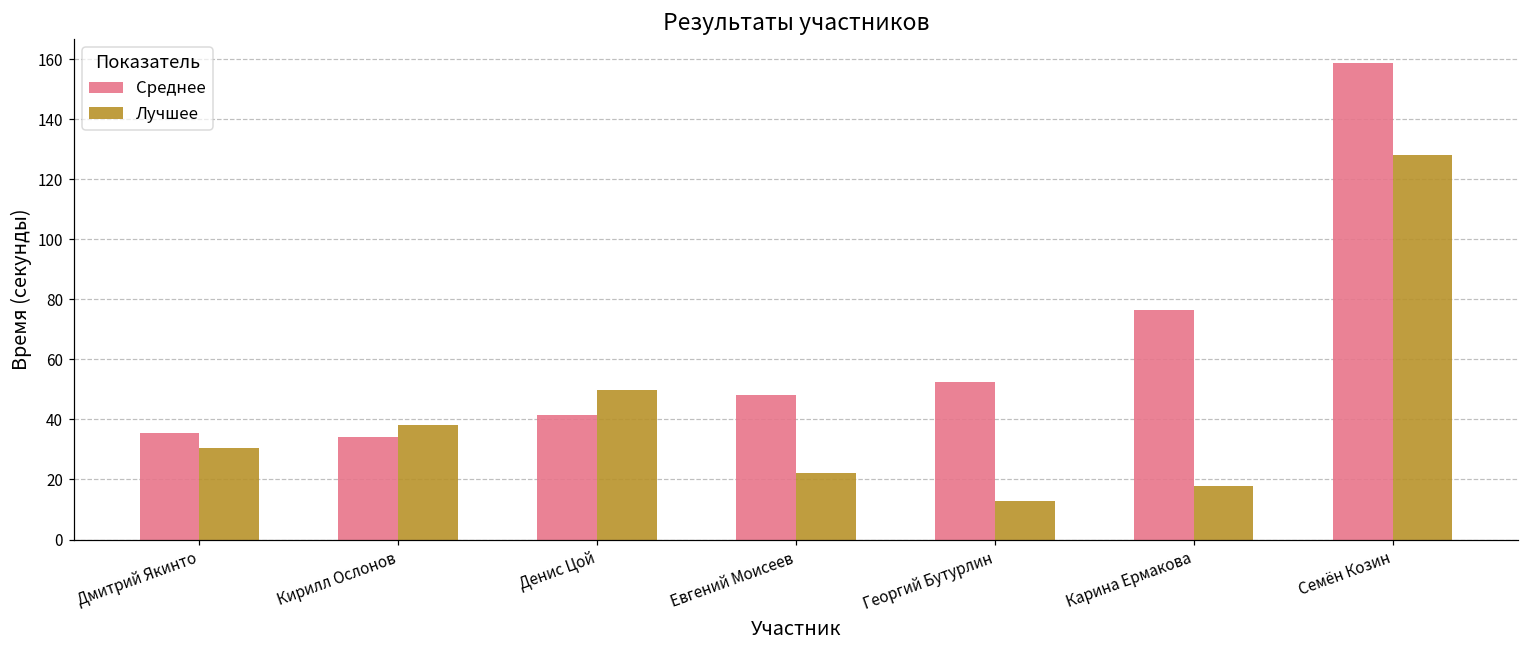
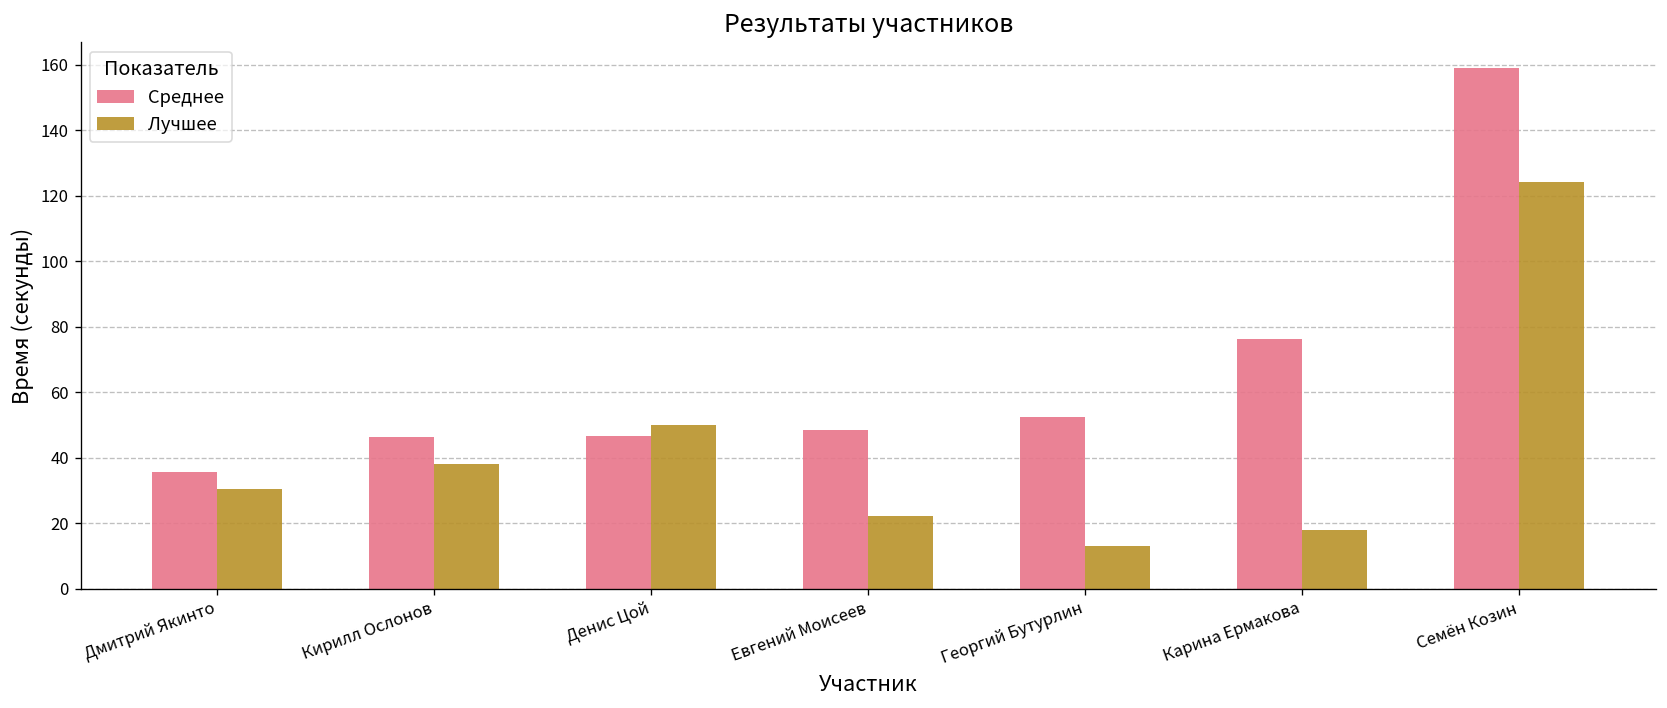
Среднее, Кирилл Ослонов: 34 -> 46
Среднее, Денис Цой: 42 -> 47
Лучшее, Семён Козин: 128 -> 124
